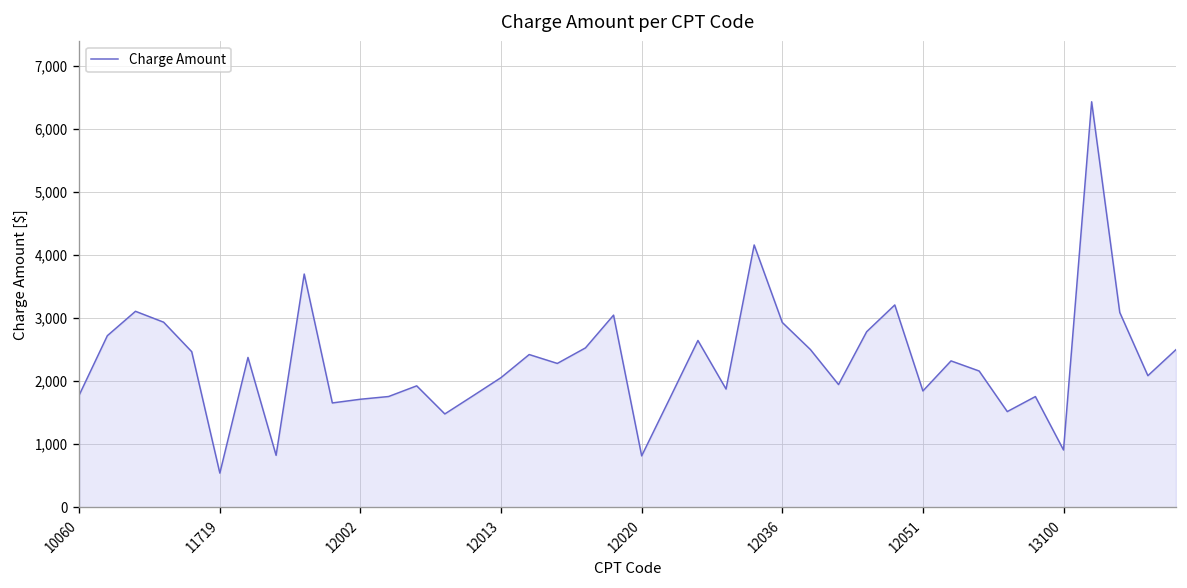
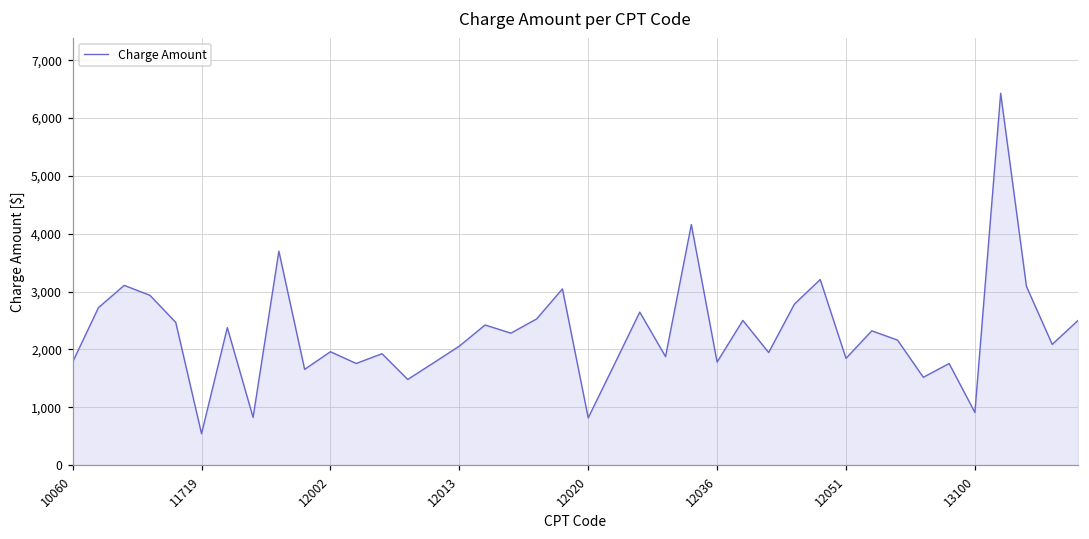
12002: 1,700 -> 2,000
12036: 2,900 -> 1,800
